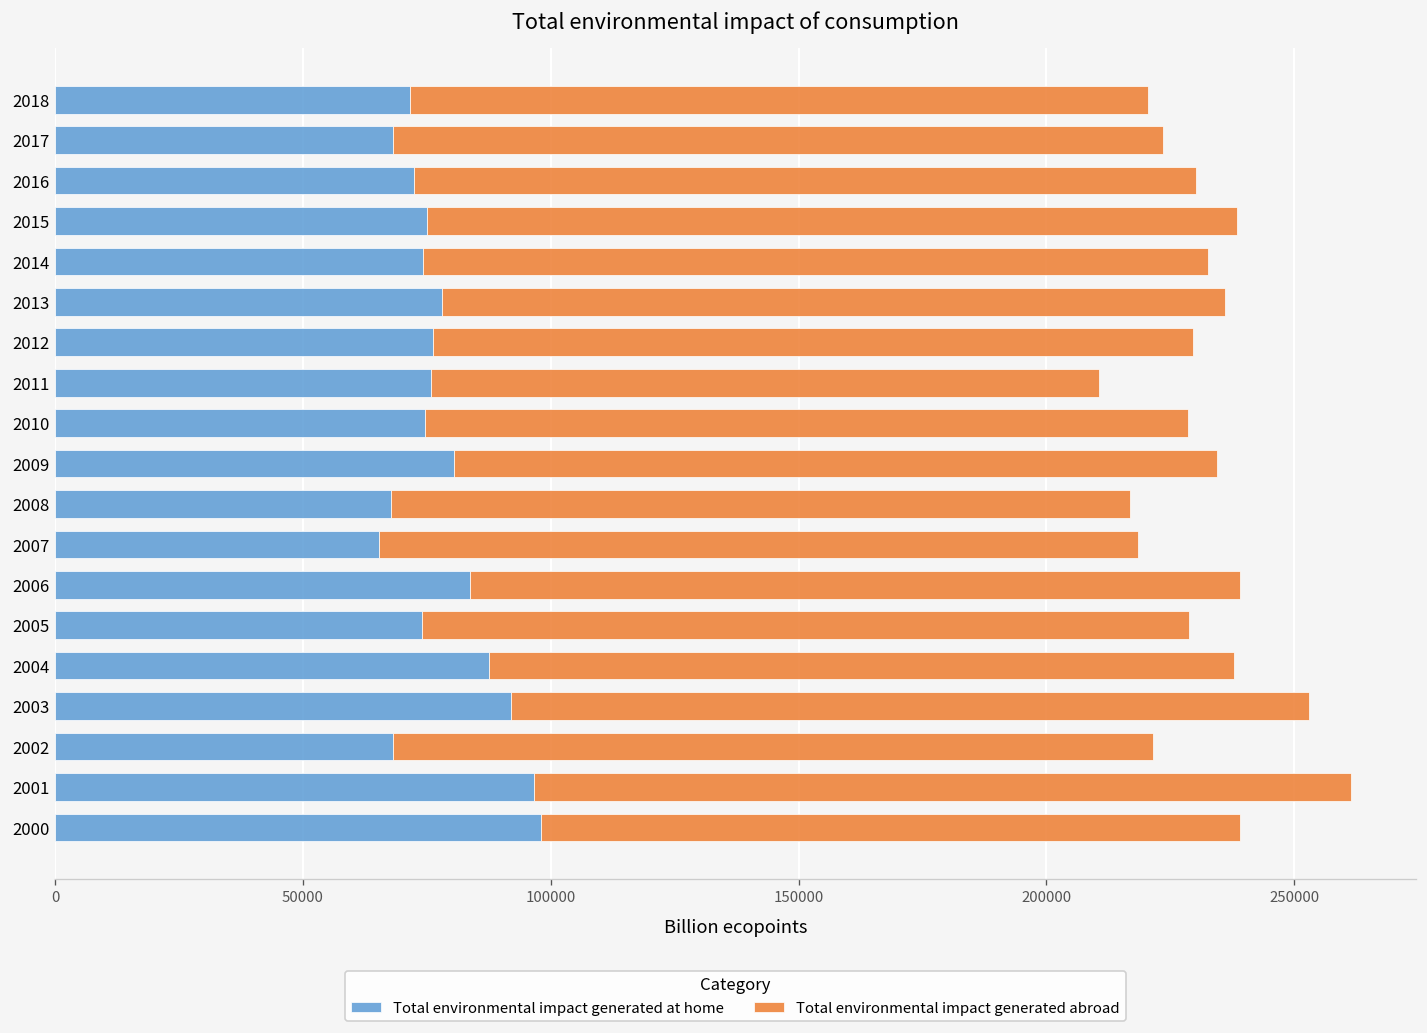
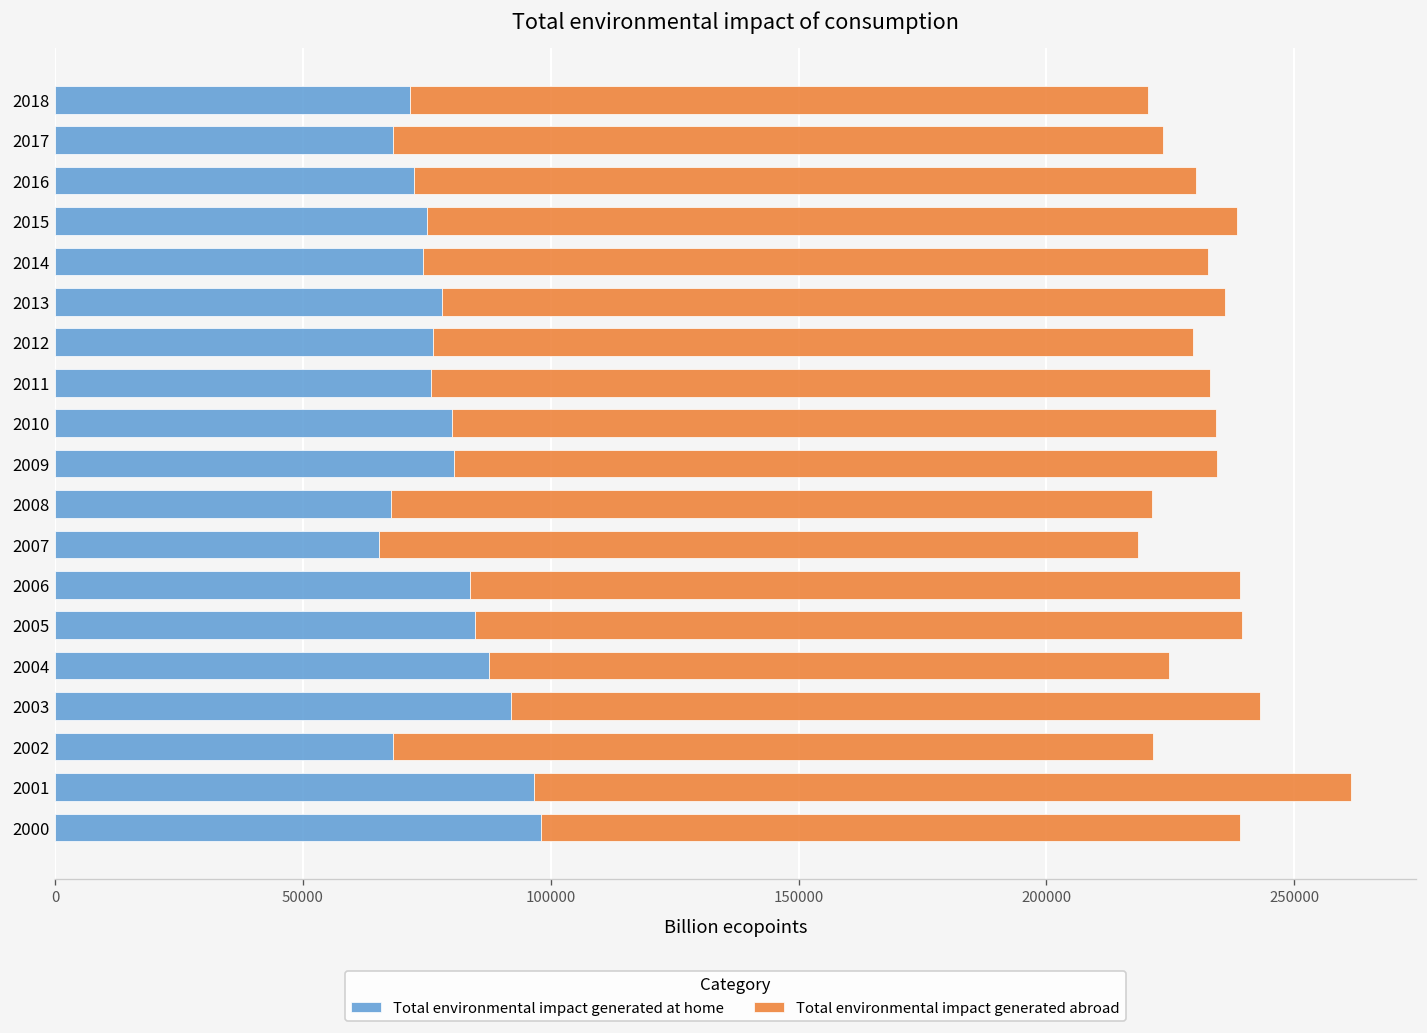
Total environmental impact generated abroad, 2011: 135000 -> 157000
Total environmental impact generated at home, 2010: 75000 -> 80000
Total environmental impact generated abroad, 2008: 149000 -> 154000
Total environmental impact generated at home, 2005: 74000 -> 85000
Total environmental impact generated abroad, 2004: 150000 -> 137000
Total environmental impact generated abroad, 2003: 161000 -> 151000
